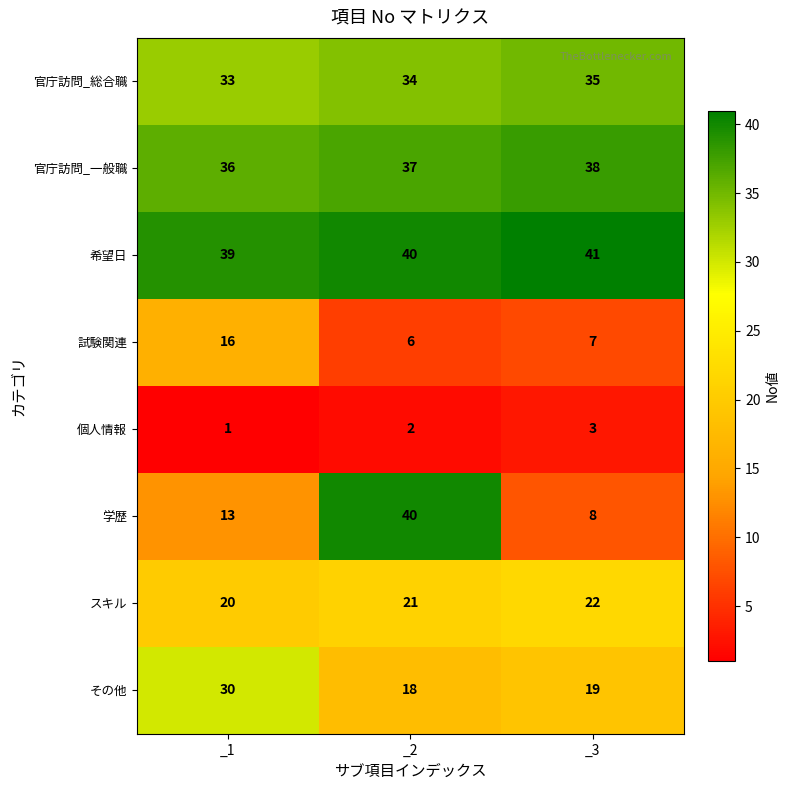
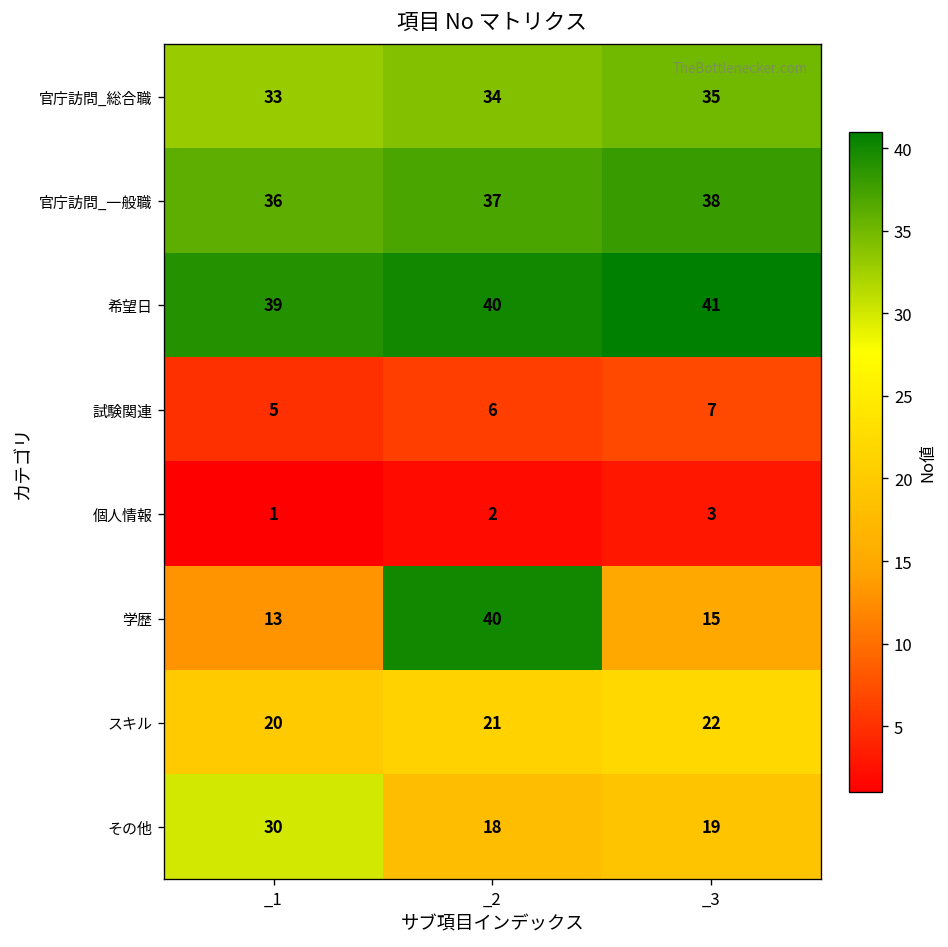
試験関連, _1: 16 -> 5
学歴, _3: 8 -> 15
